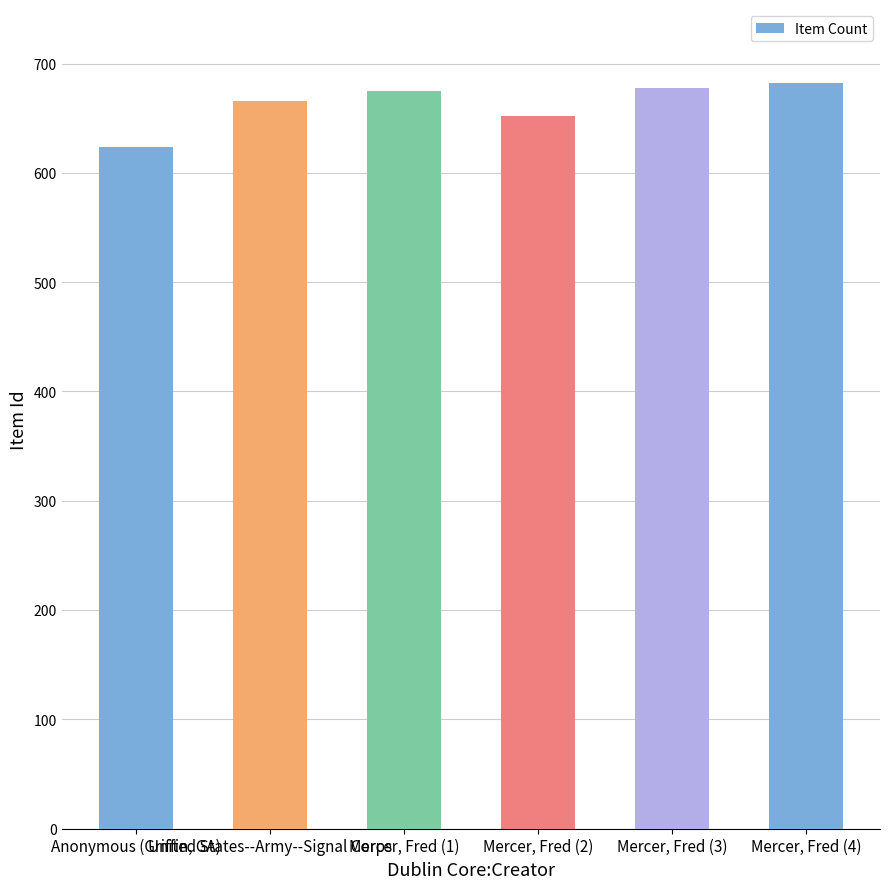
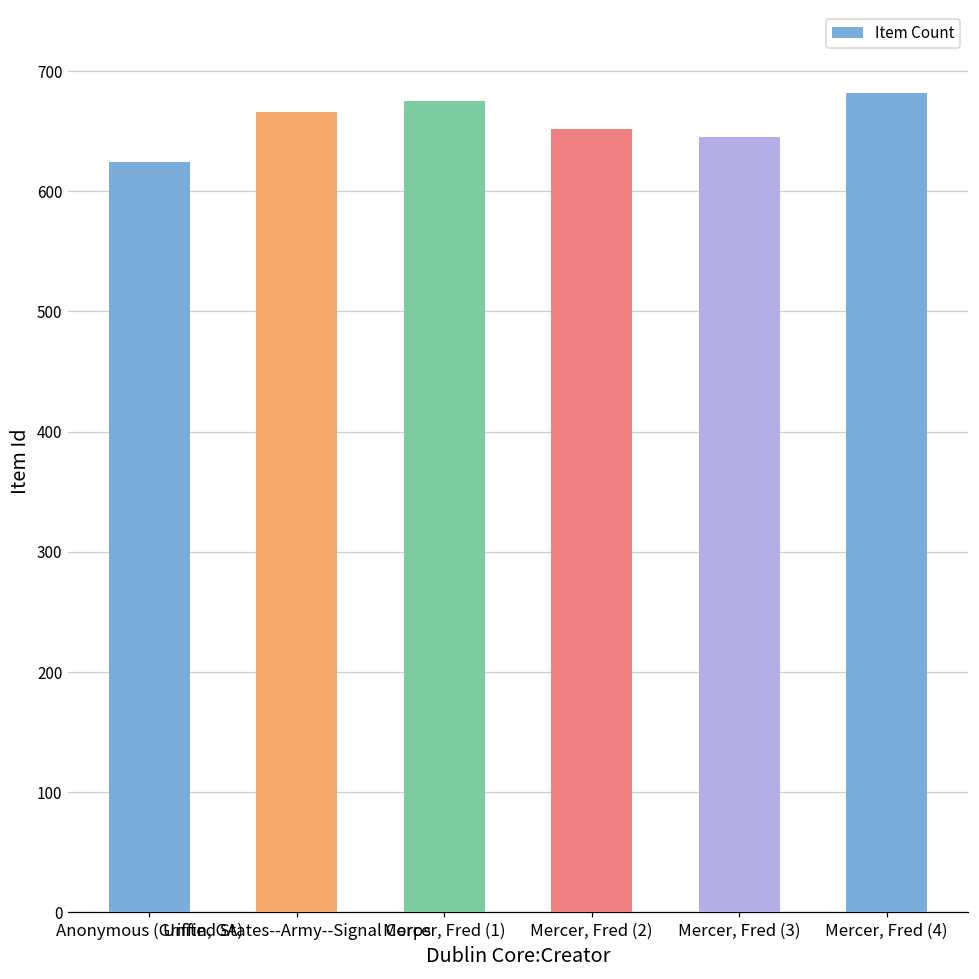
Mercer, Fred (3): 678 -> 645
